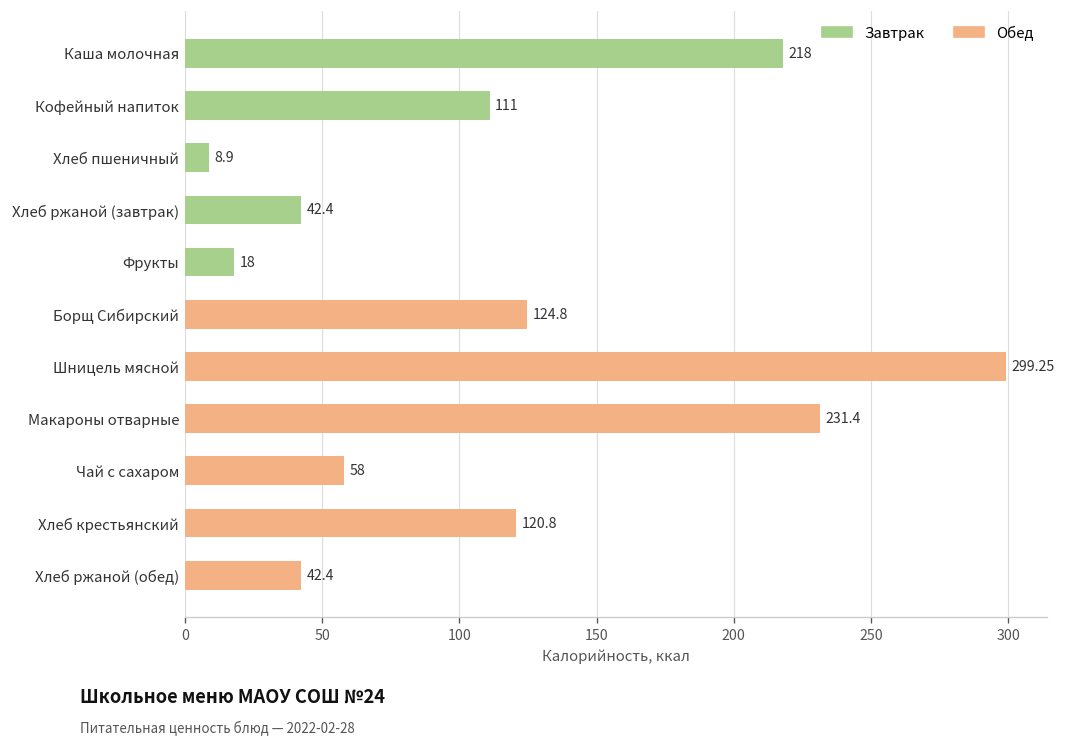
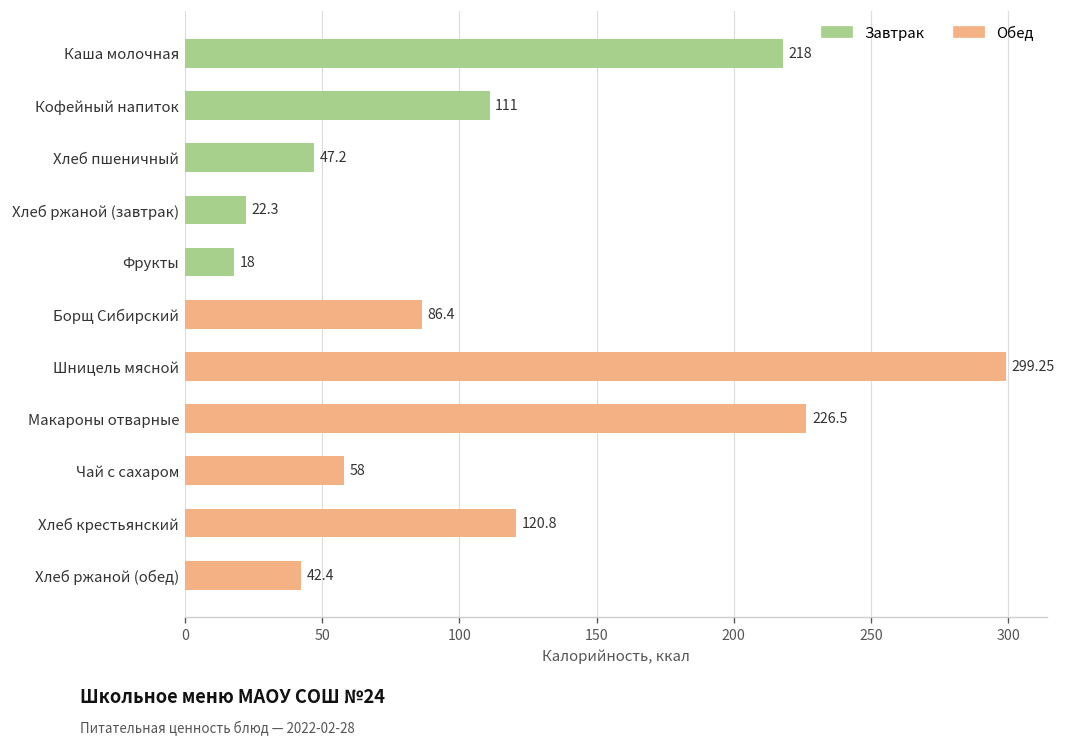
Хлеб пшеничный: 8.9 -> 47.2
Хлеб ржаной (завтрак): 42.4 -> 22.3
Борщ Сибирский: 124.8 -> 86.4
Макароны отварные: 231.4 -> 226.5
